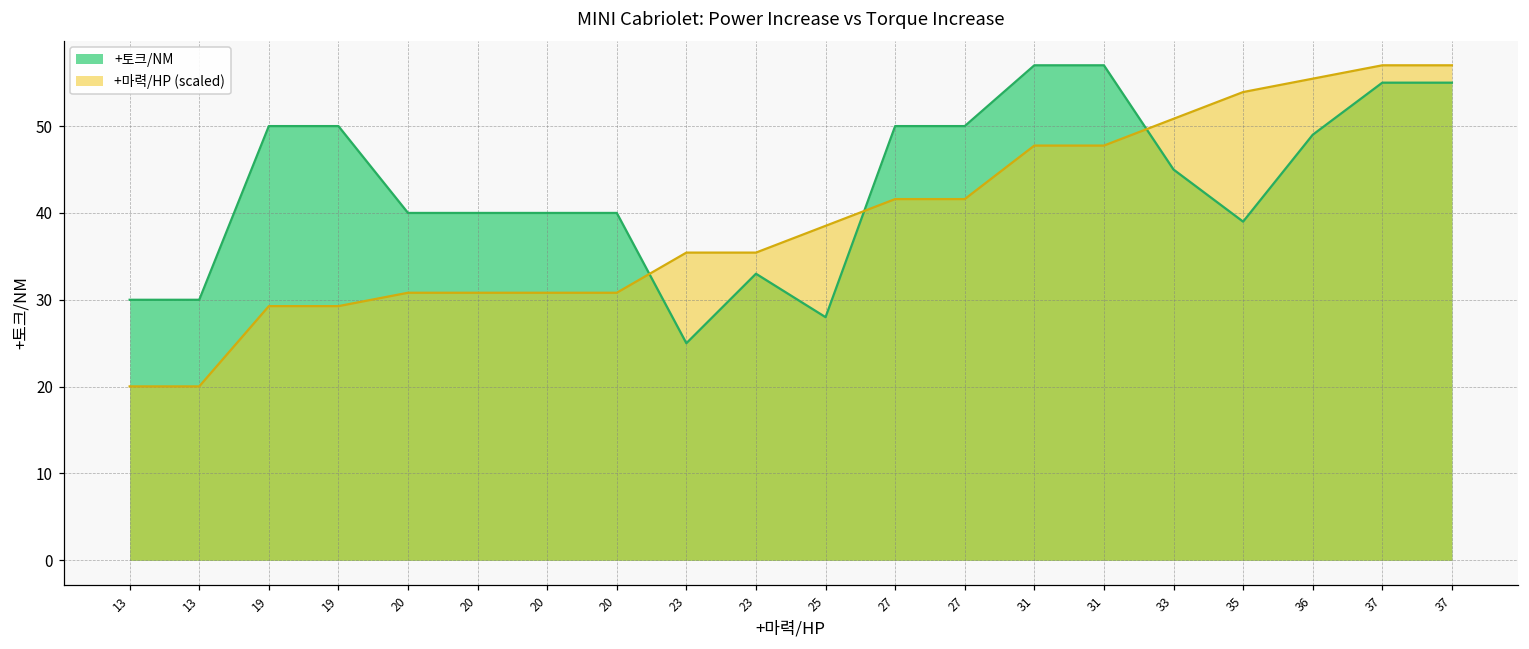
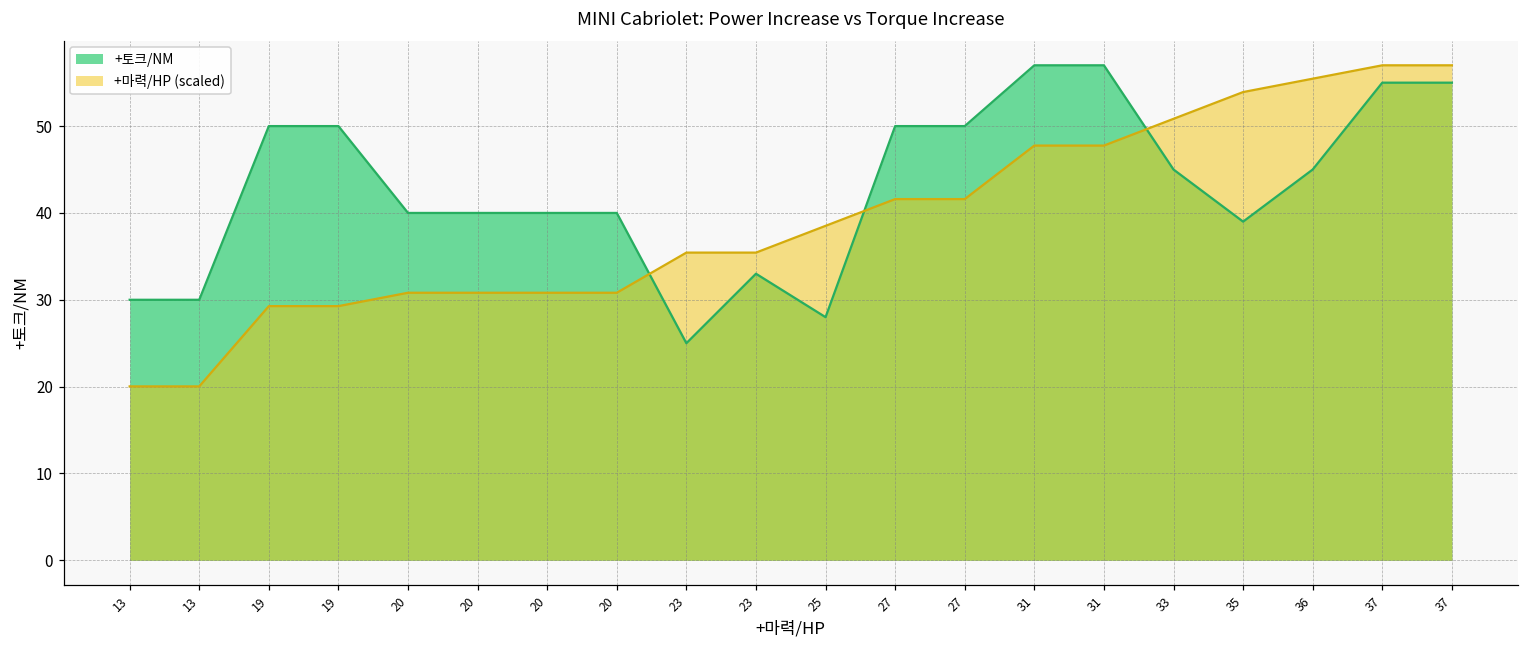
+토크/NM, 36: 49 -> 45
